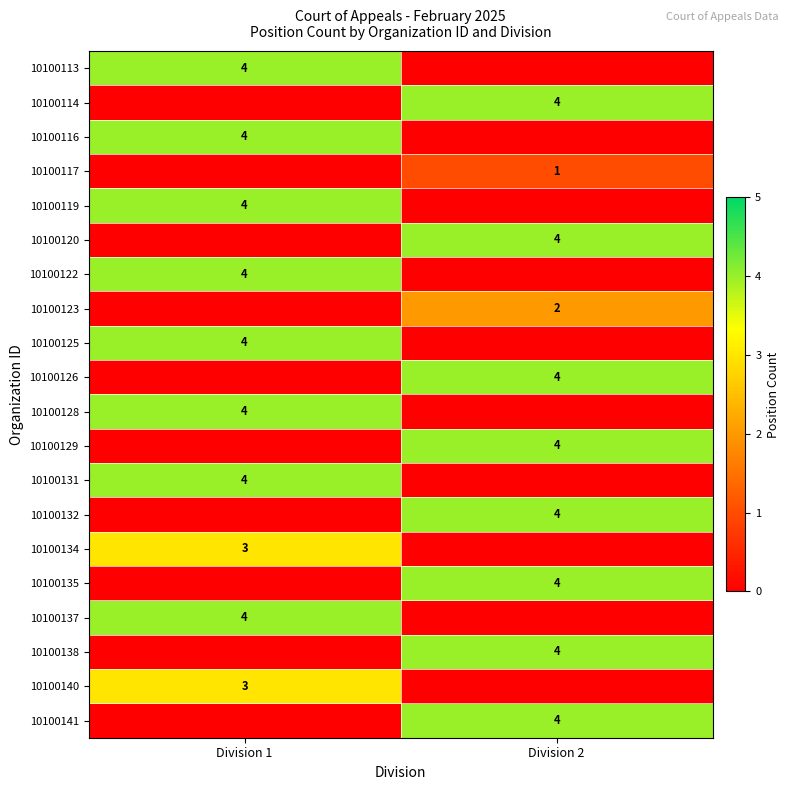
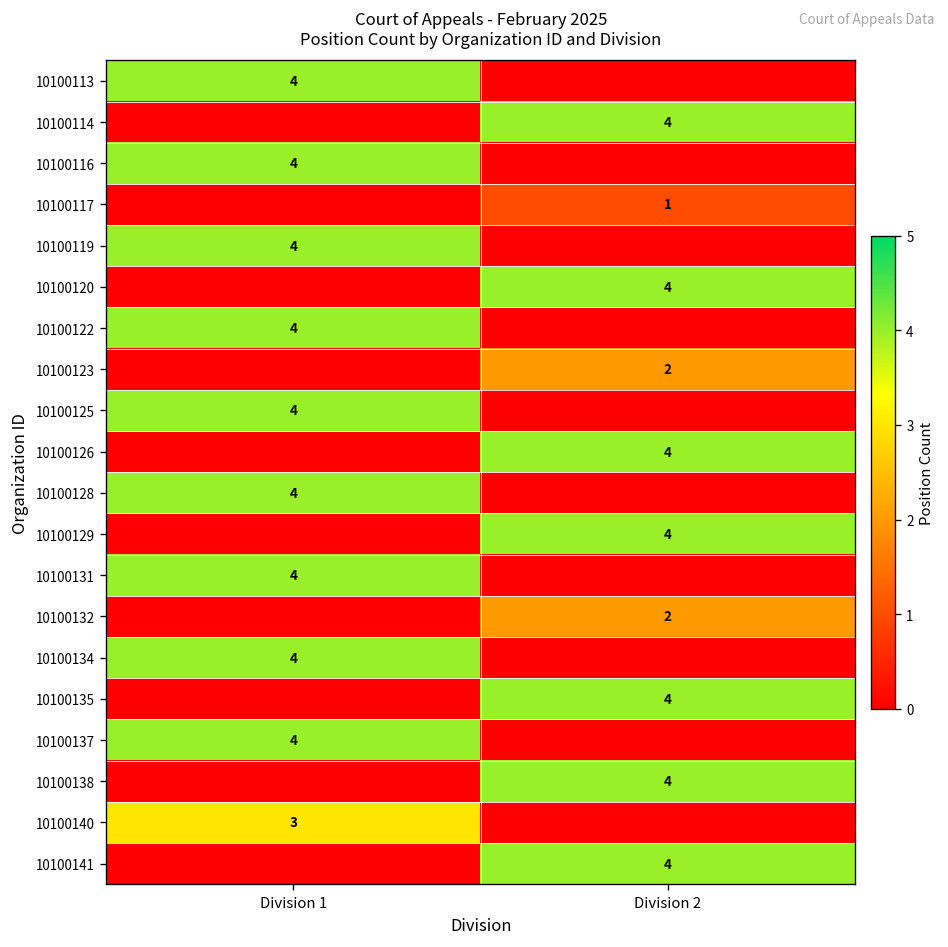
10100132, Division 2: 4 -> 2
10100134, Division 1: 3 -> 4
